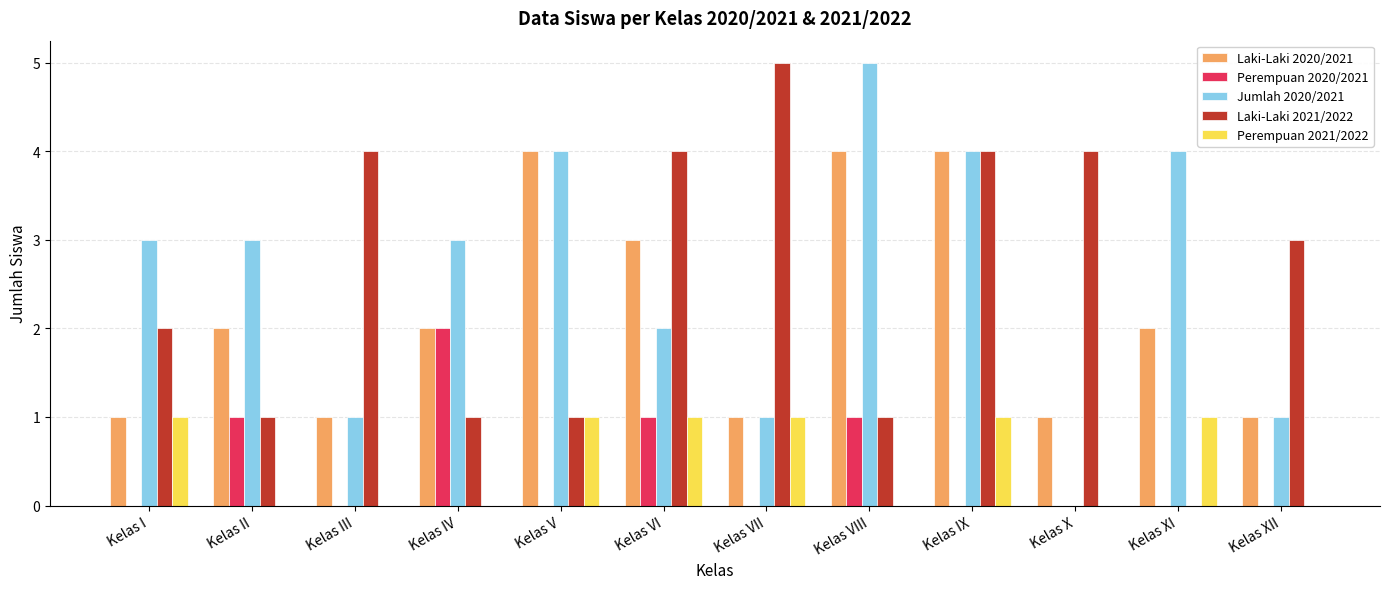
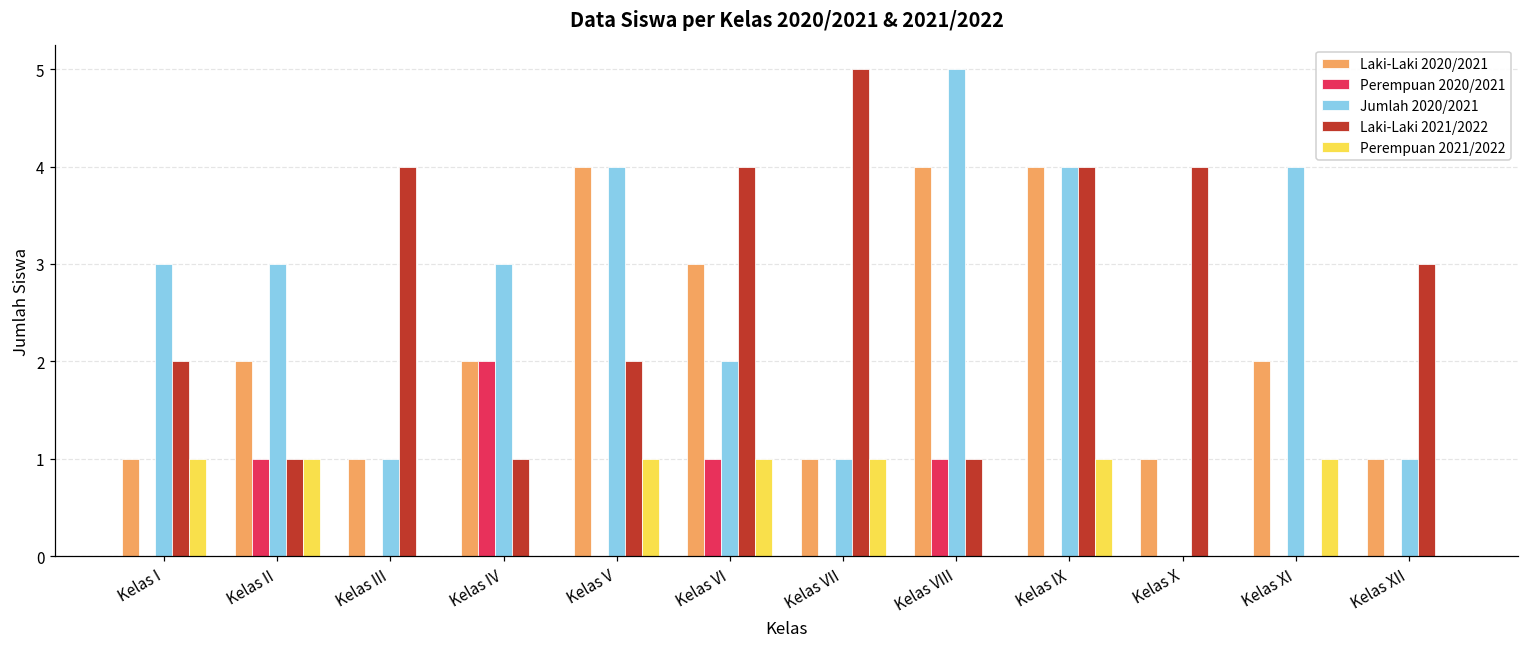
Perempuan 2021/2022, Kelas II: 0 -> 1
Laki-Laki 2021/2022, Kelas V: 1 -> 2
